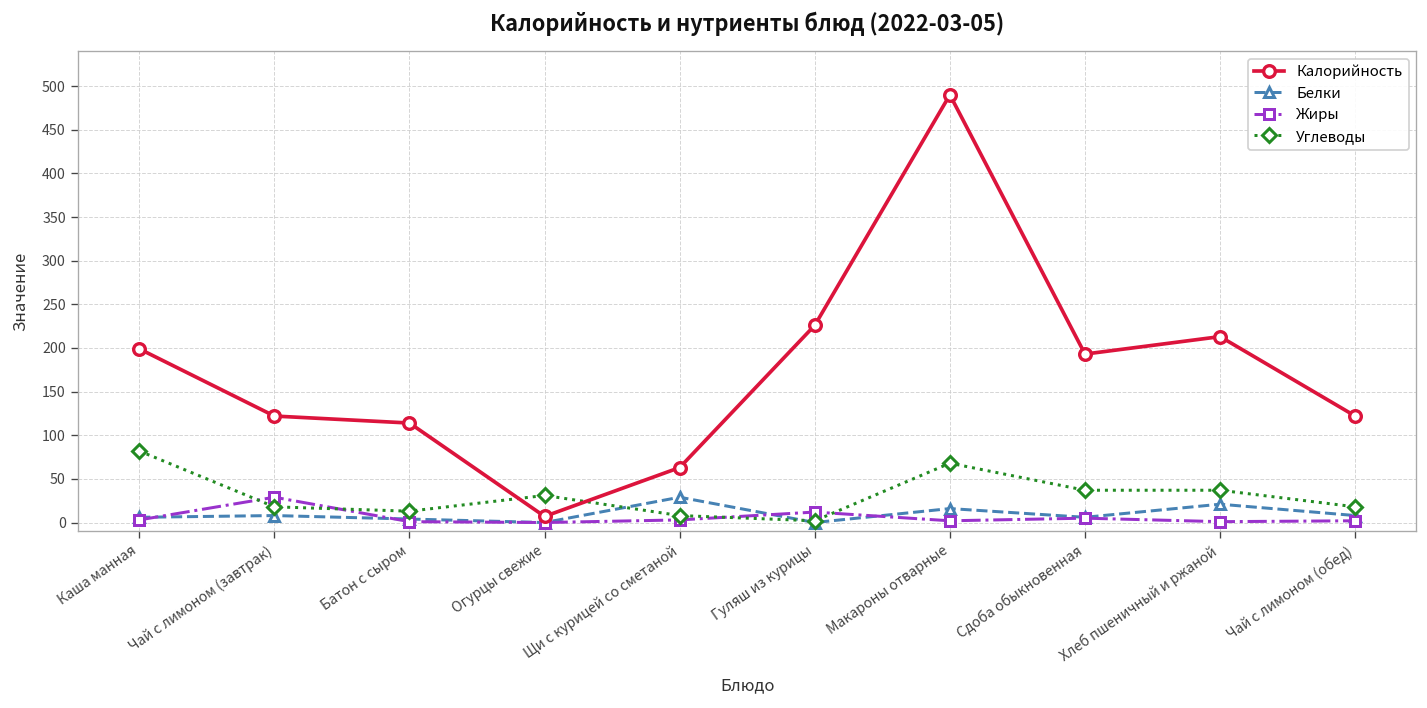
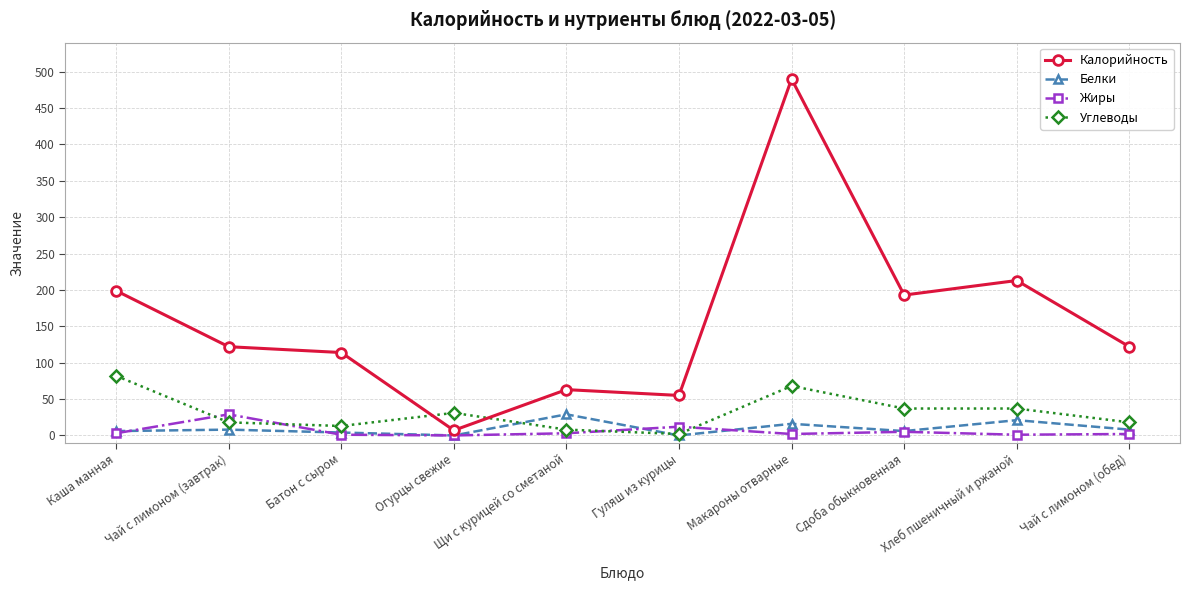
Калорийность, Гуляш из курицы: 230 -> 60
